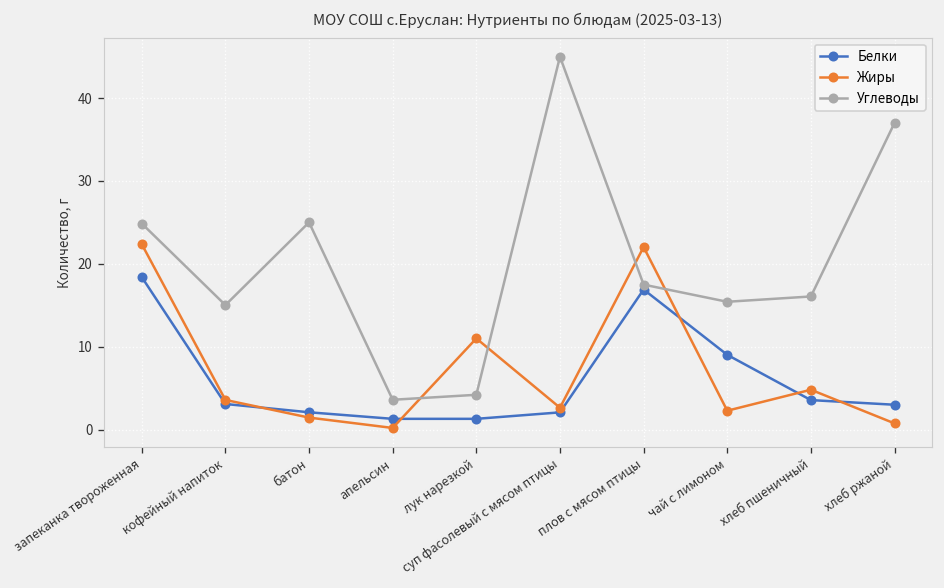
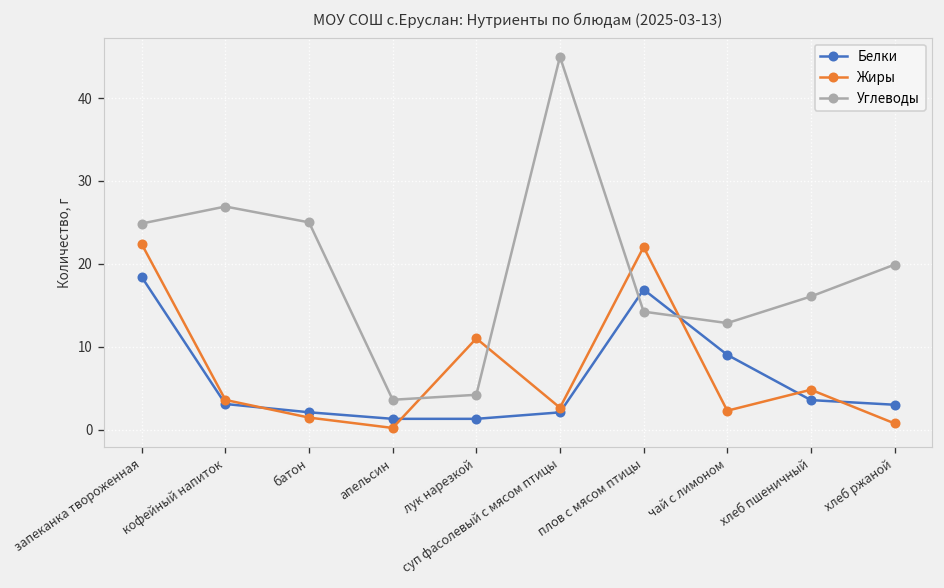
Углеводы, кофейный напиток: 15 -> 27
Углеводы, плов с мясом птицы: 17 -> 14
Углеводы, чай с лимоном: 15 -> 13
Углеводы, хлеб ржаной: 37 -> 20
